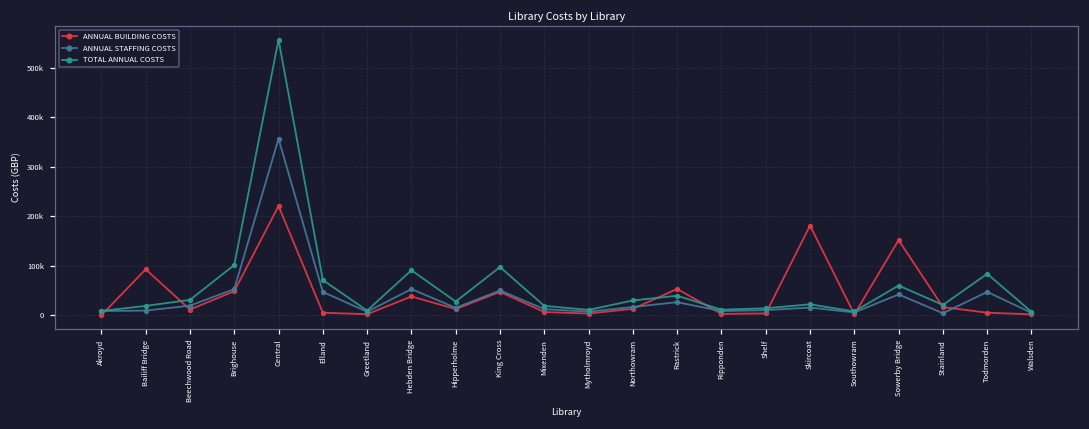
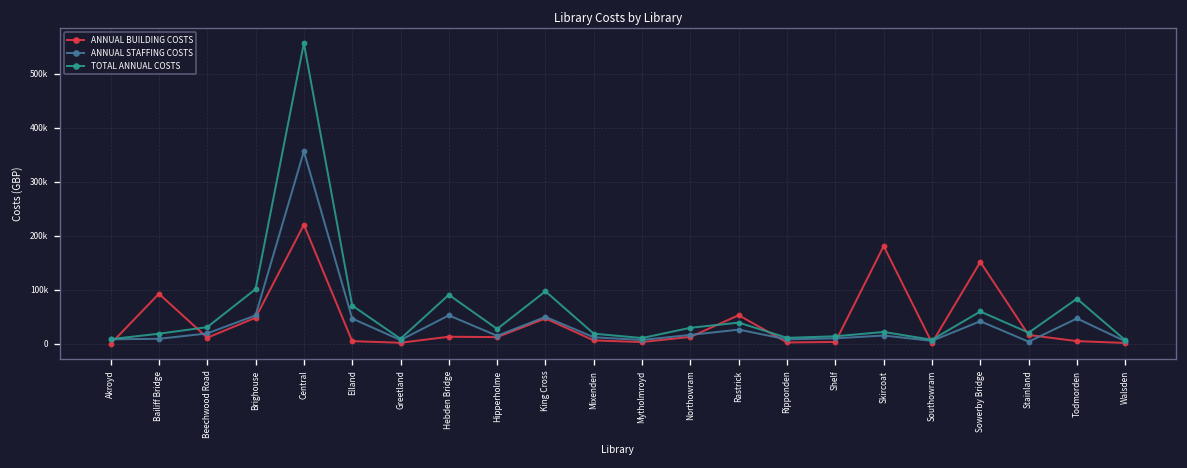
ANNUAL BUILDING COSTS, Hebden Bridge: 40000 -> 10000
